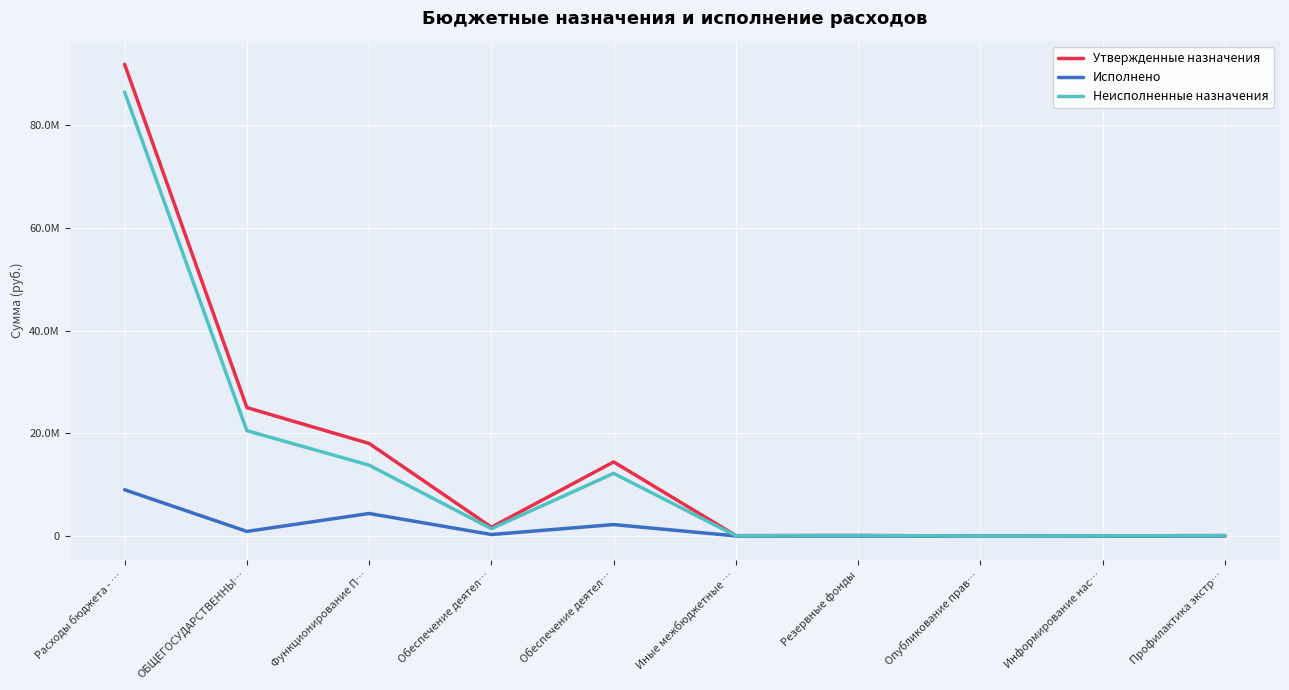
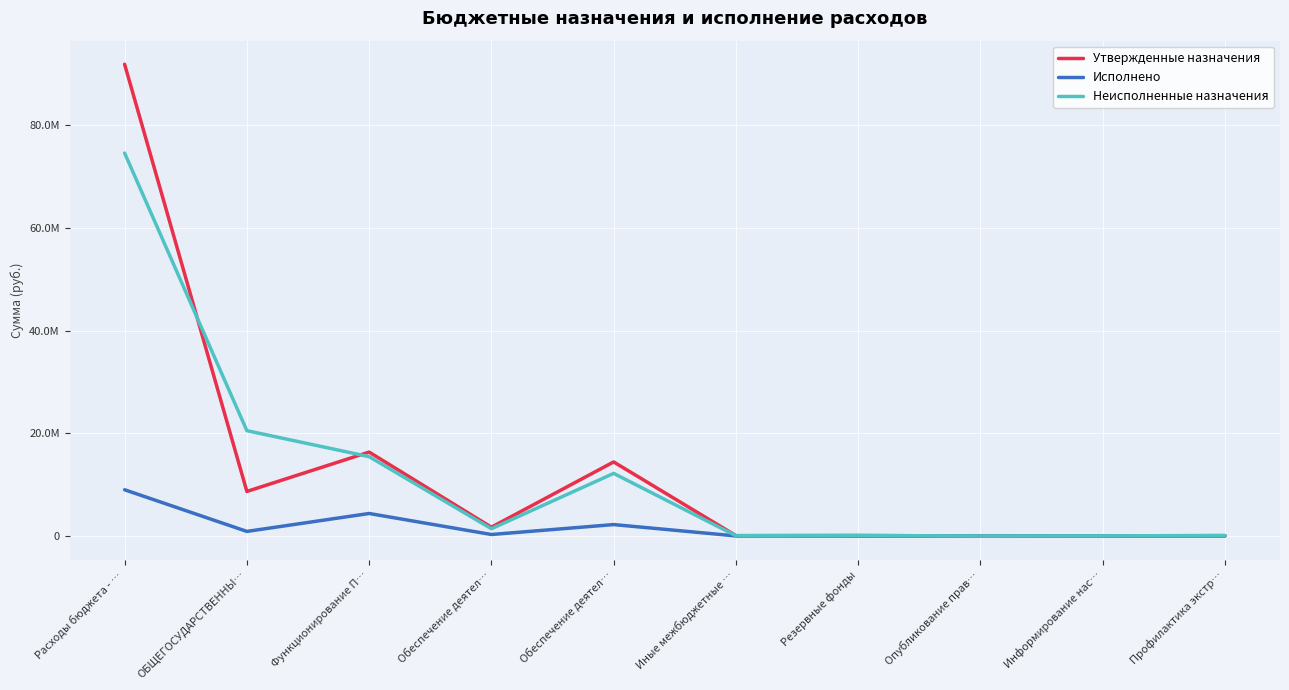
Неисполненные назначения, Расходы бюджета - …: 86000000 -> 75000000
Утвержденные назначения, ОБЩЕГОСУДАРСТВЕННЫ…: 25000000 -> 9000000
Утвержденные назначения, Функционирование П…: 18000000 -> 16000000
Неисполненные назначения, Функционирование П…: 14000000 -> 15000000
